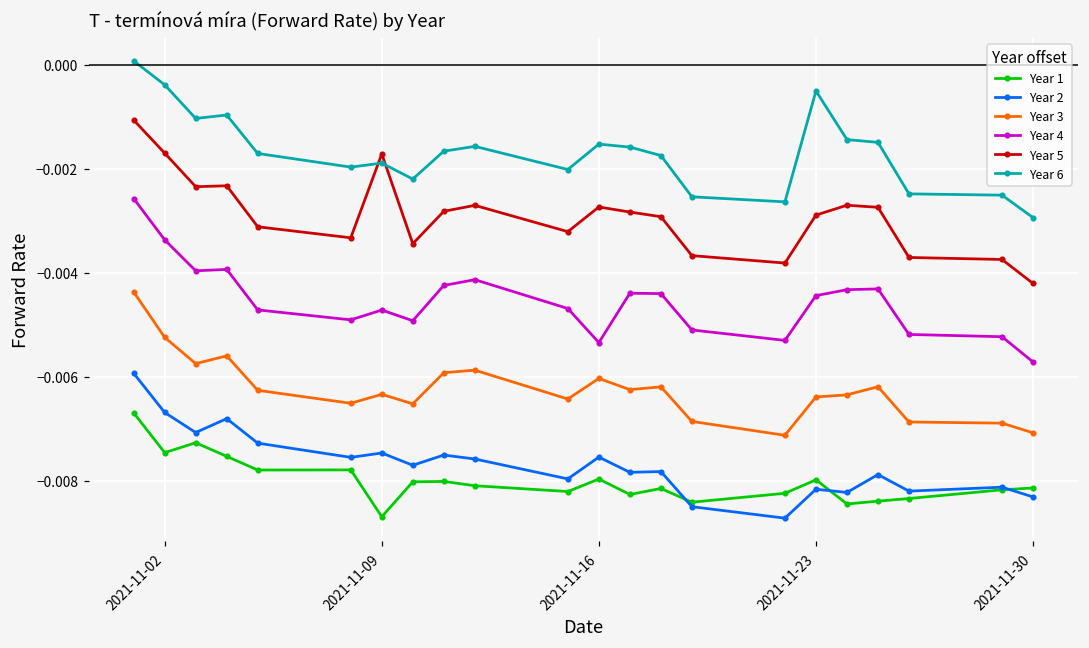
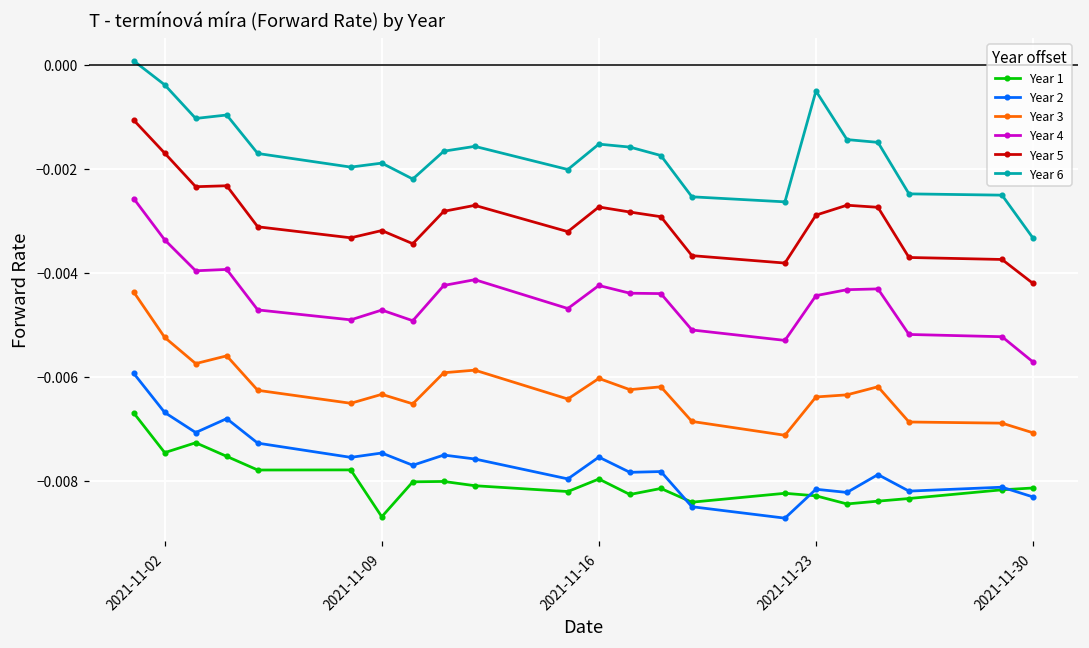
Year 5, 2021-11-09: -0.0017 -> -0.0032
Year 4, 2021-11-16: -0.0053 -> -0.0042
Year 1, 2021-11-23: -0.0080 -> -0.0083
Year 6, 2021-11-30: -0.0029 -> -0.0033
